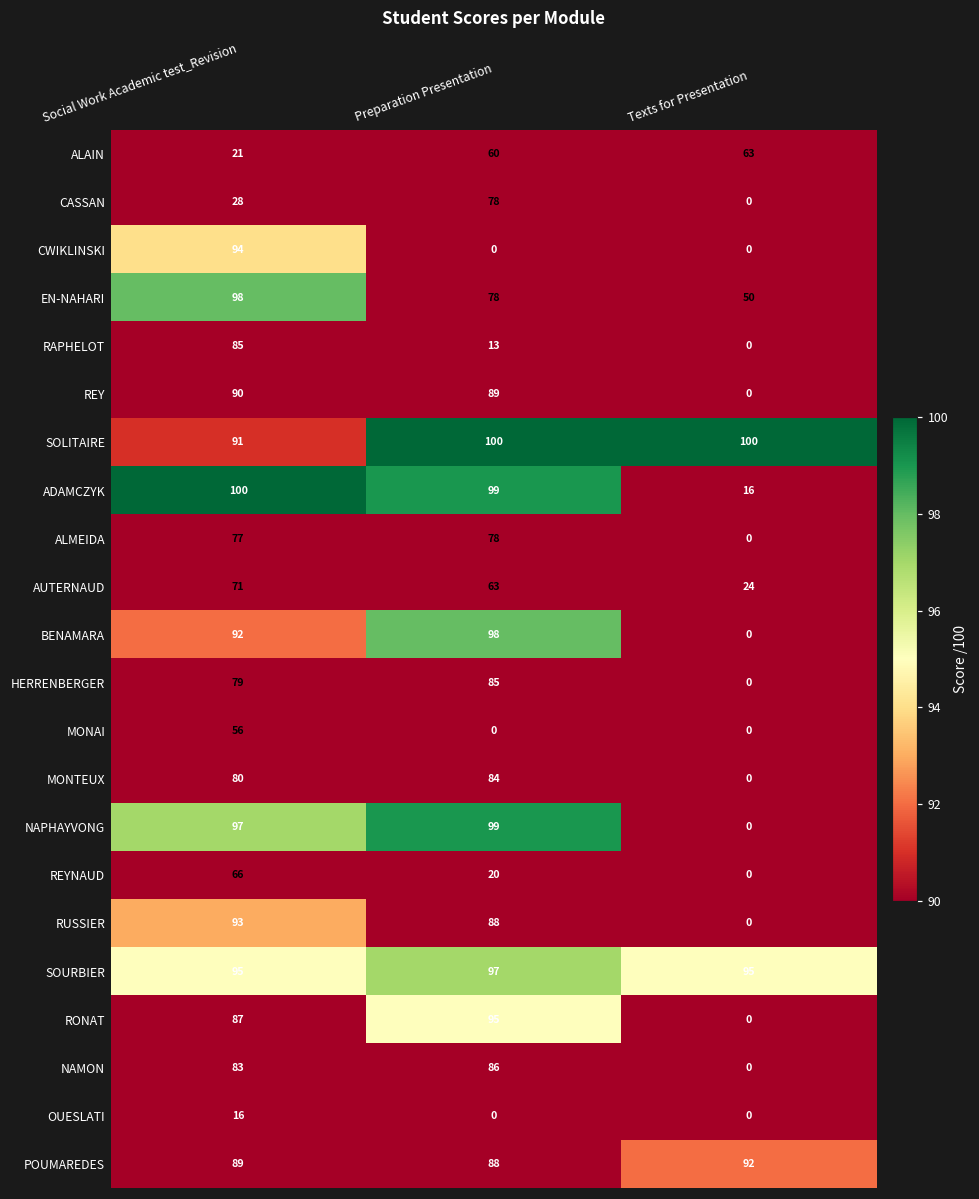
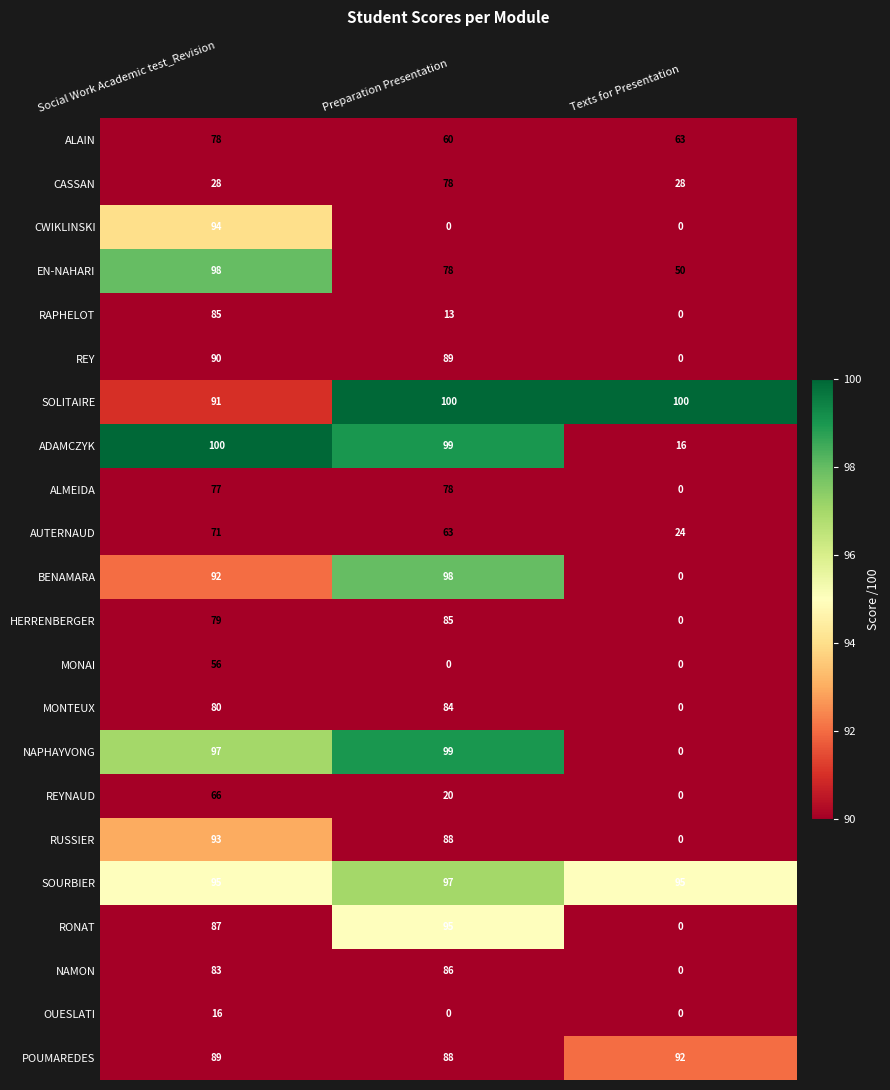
ALAIN, Social Work Academic test_Revision: 21 -> 78
CASSAN, Texts for Presentation: 0 -> 28
